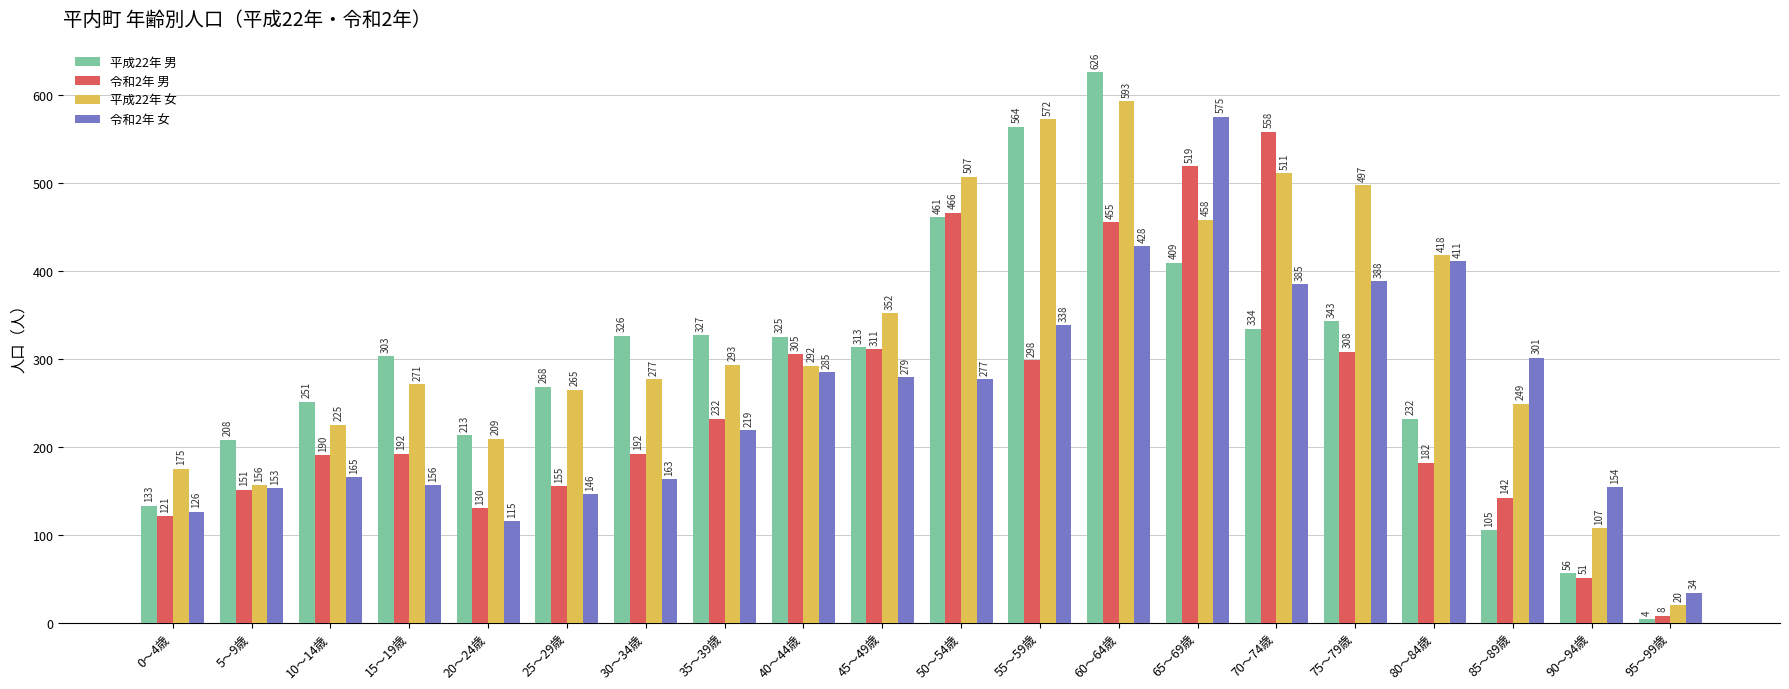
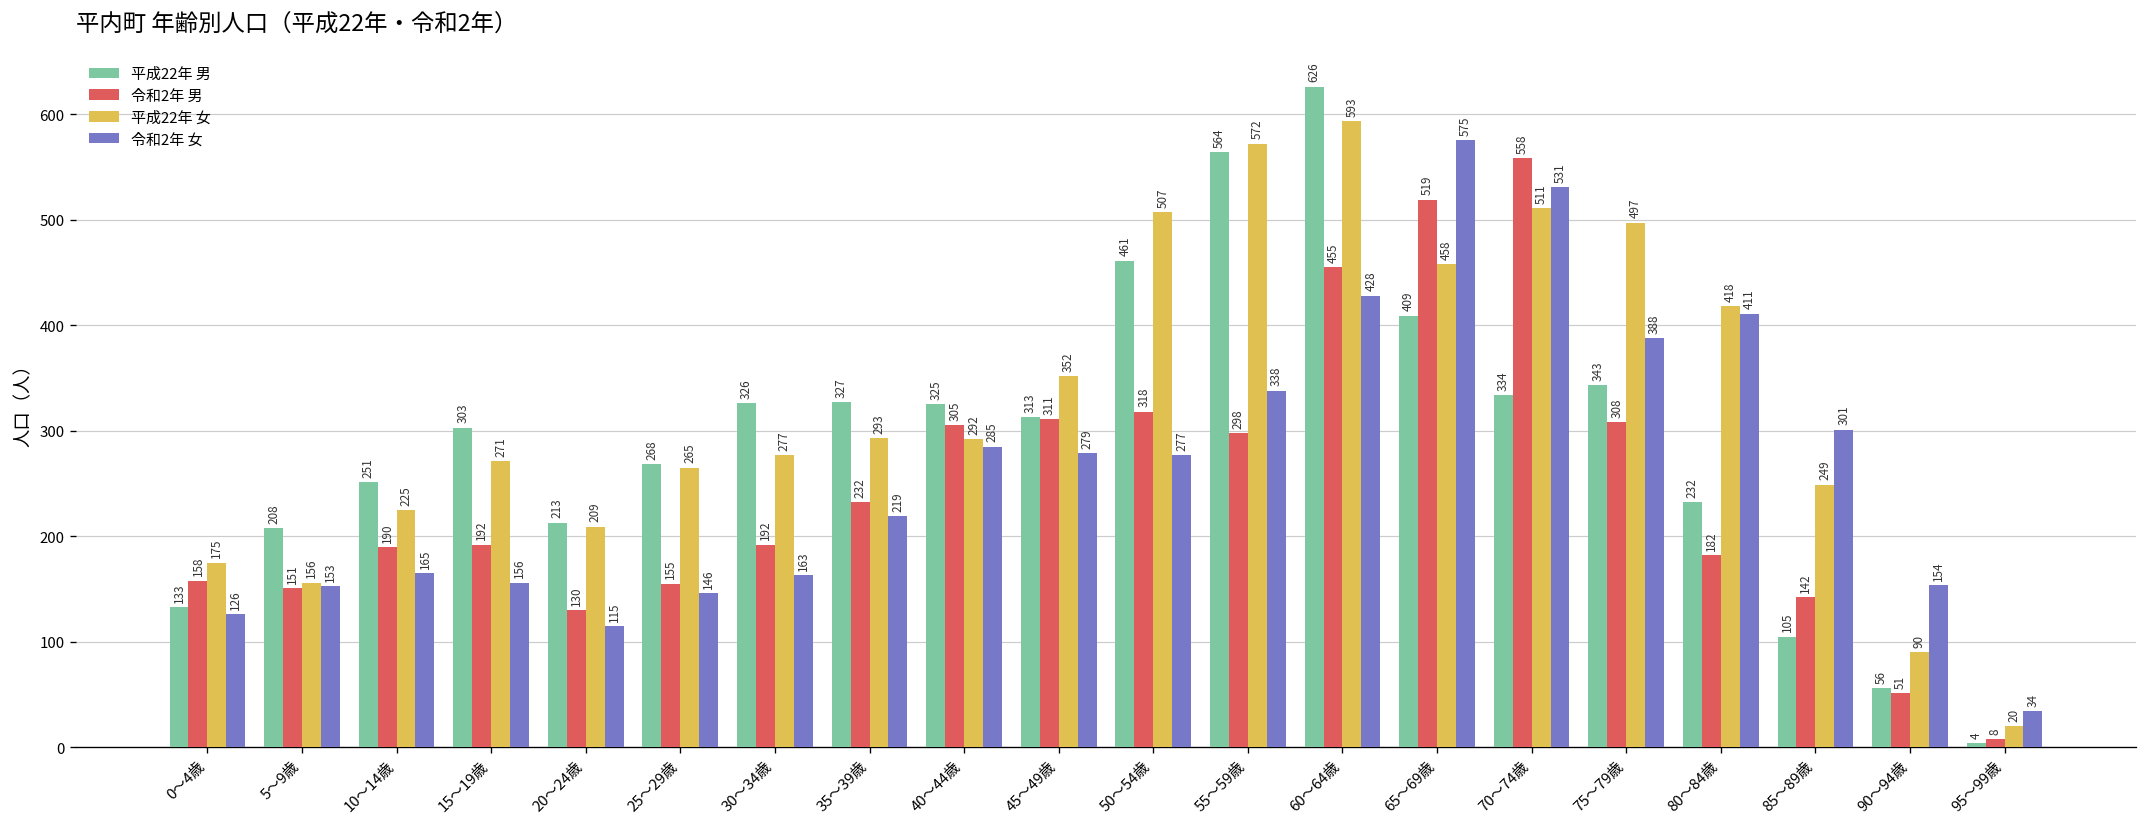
令和2年 男, 0～4歳: 121 -> 158
令和2年 男, 50～54歳: 466 -> 318
令和2年 女, 70～74歳: 385 -> 531
平成22年 女, 90～94歳: 107 -> 90
